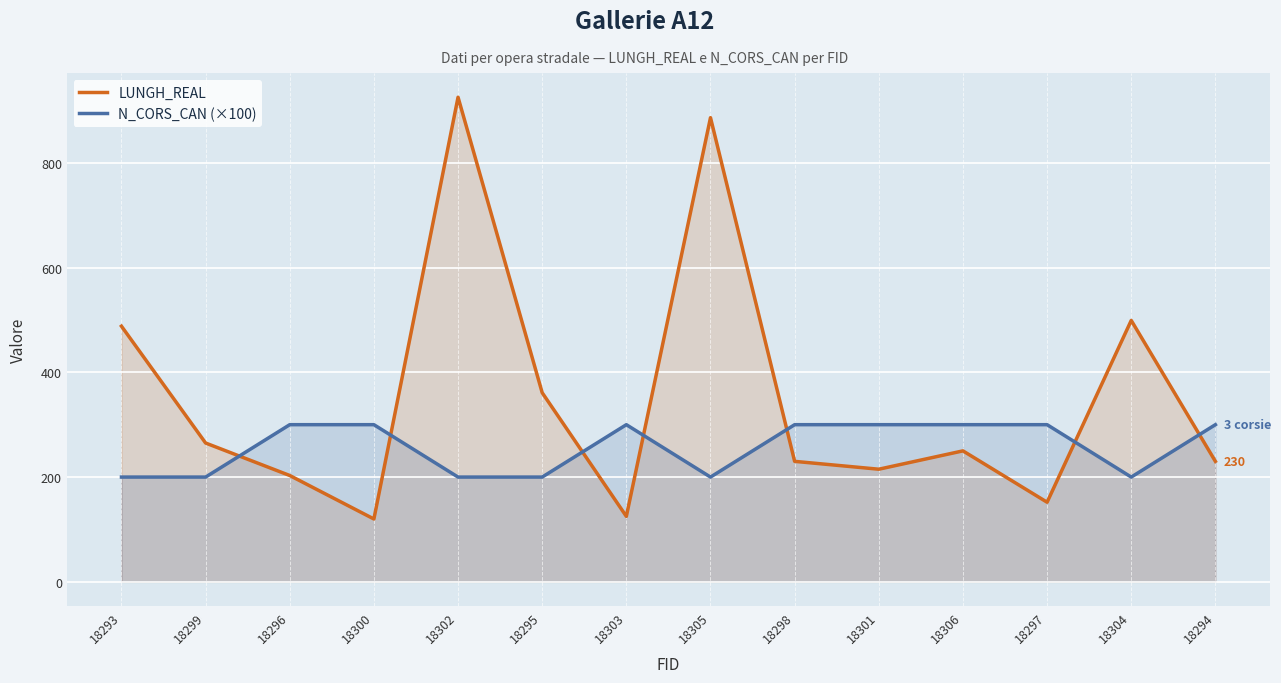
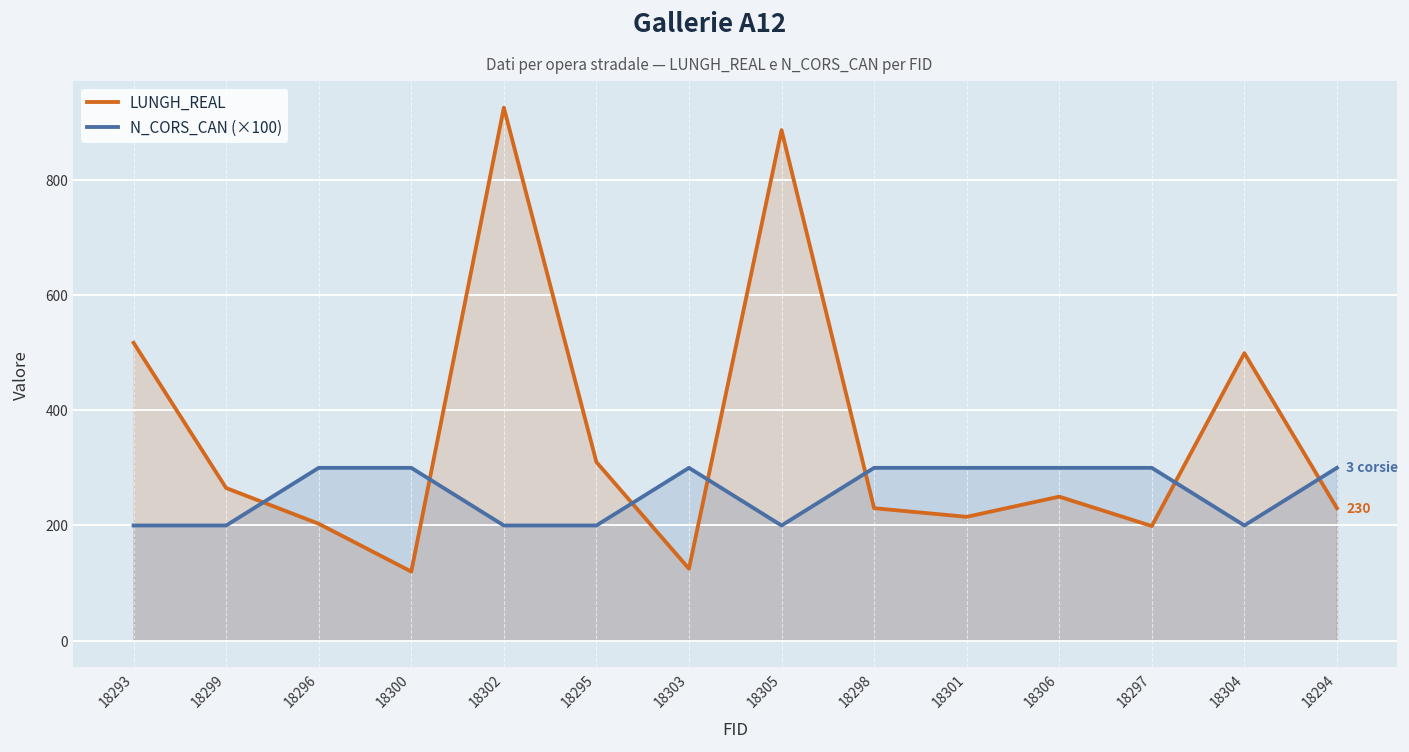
LUNGH_REAL, 18293: 490 -> 520
LUNGH_REAL, 18295: 360 -> 310
LUNGH_REAL, 18297: 150 -> 200
